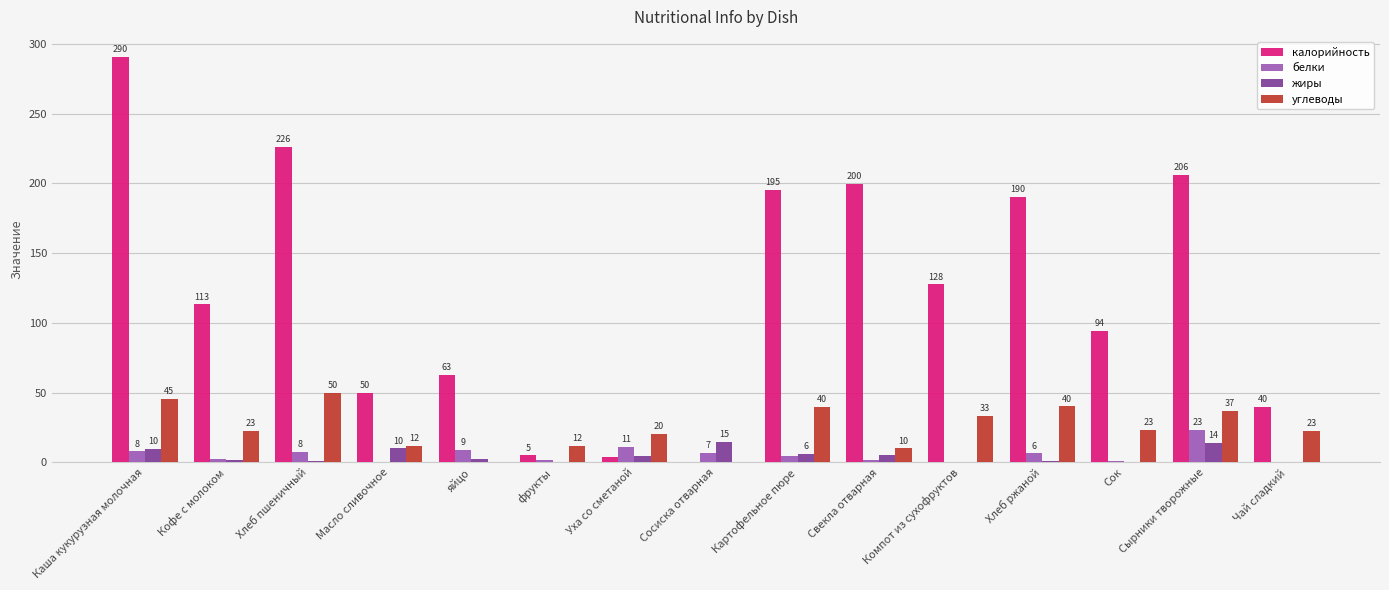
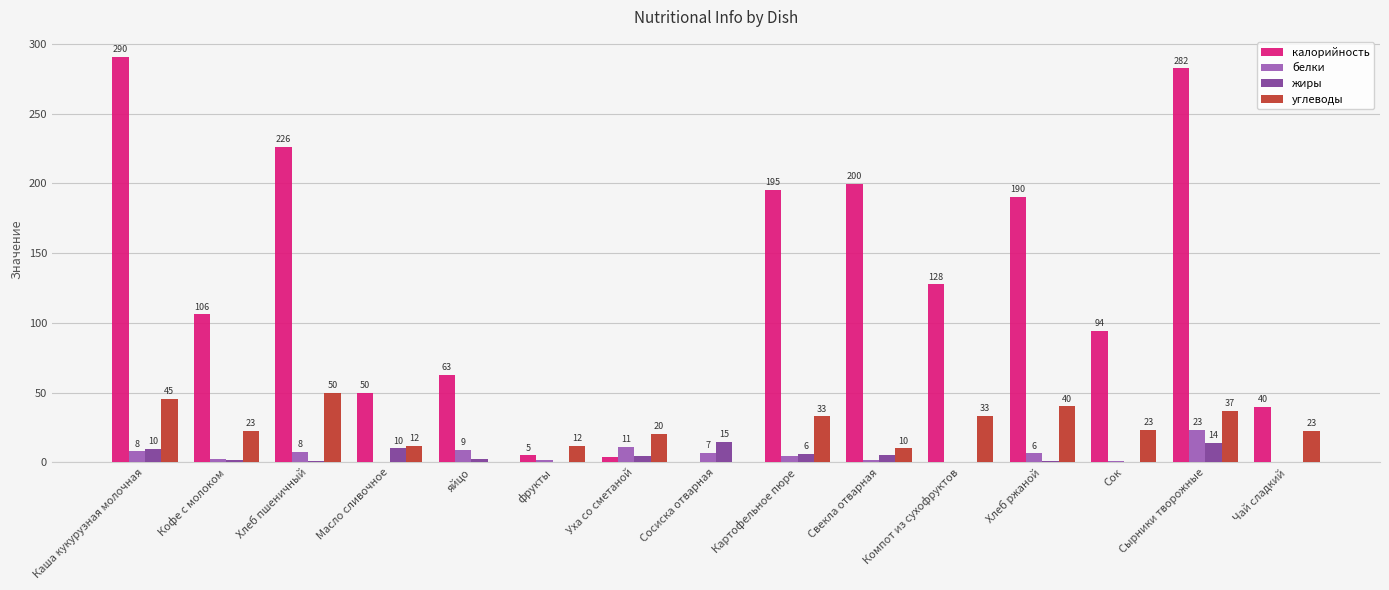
калорийность, Кофе с молоком: 113 -> 106
углеводы, Картофельное пюре: 40 -> 33
калорийность, Сырники творожные: 206 -> 282
